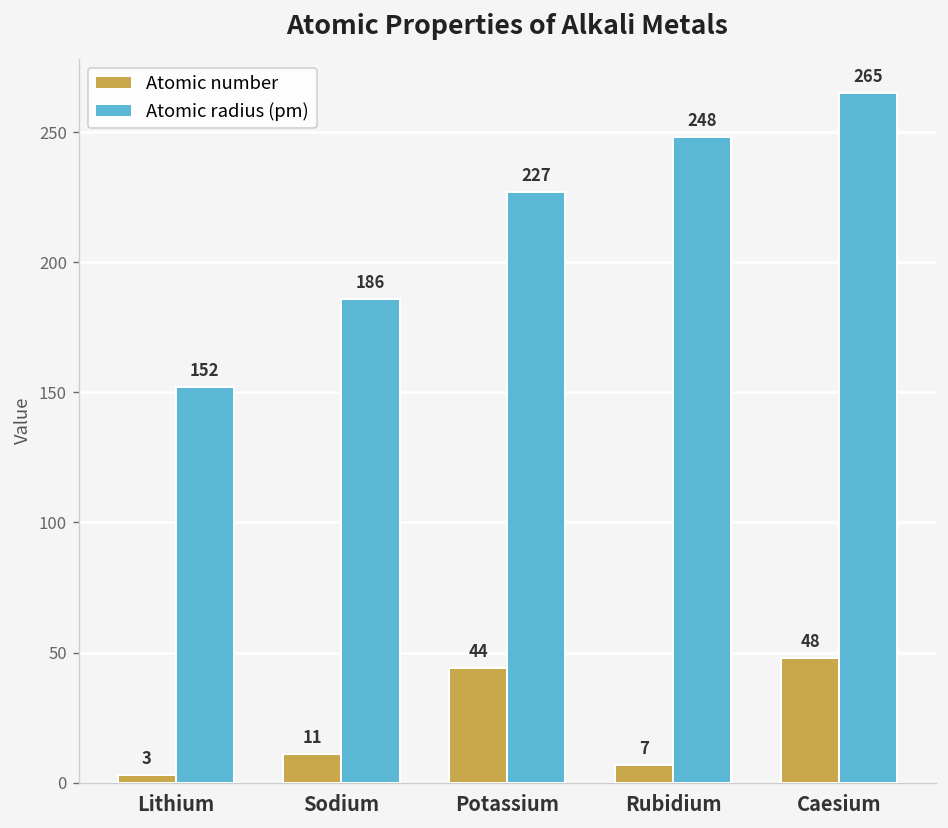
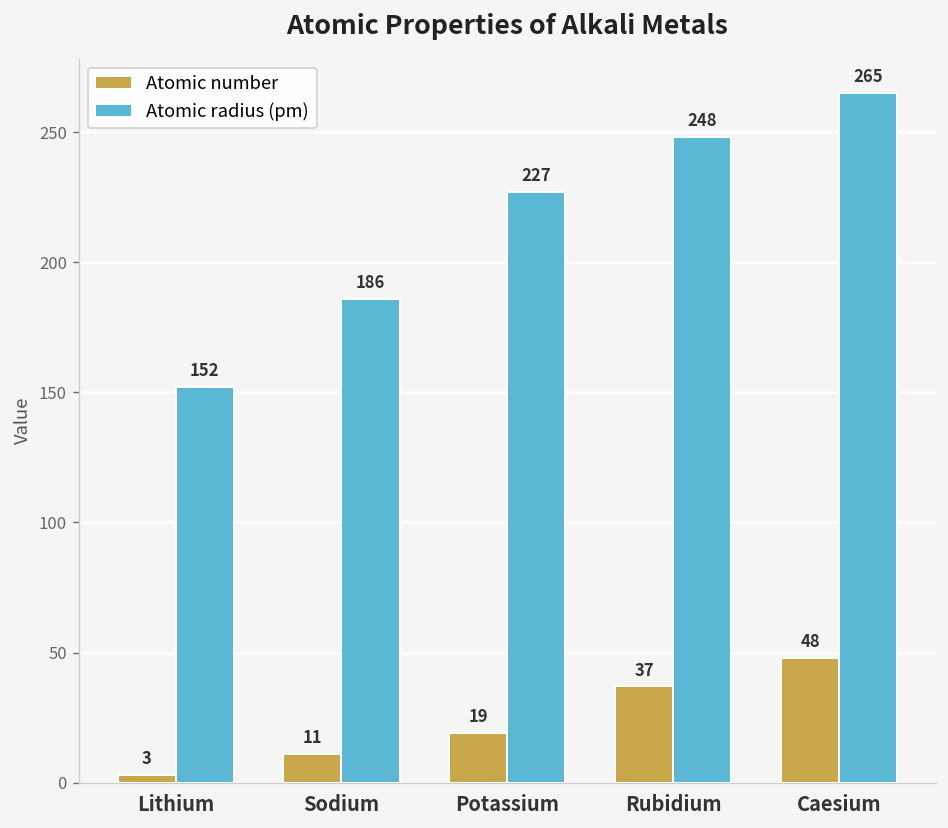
Atomic number, Potassium: 44 -> 19
Atomic number, Rubidium: 7 -> 37
